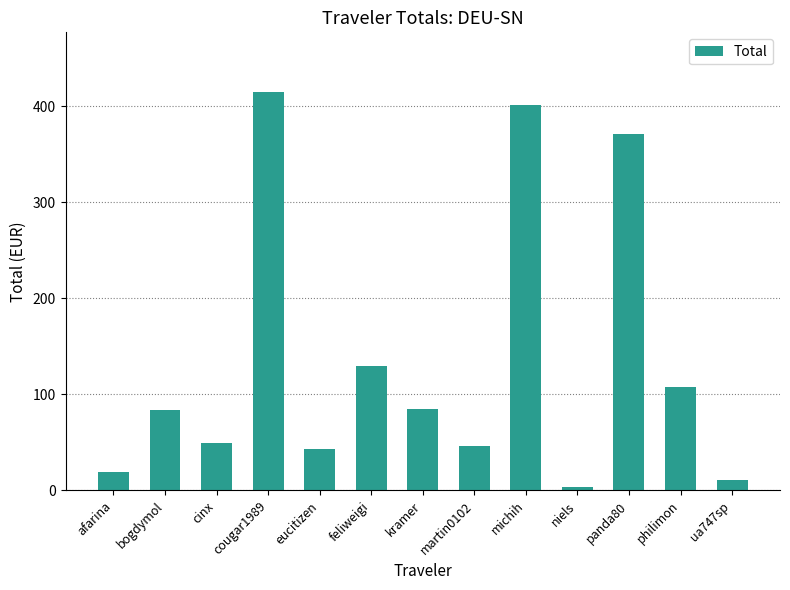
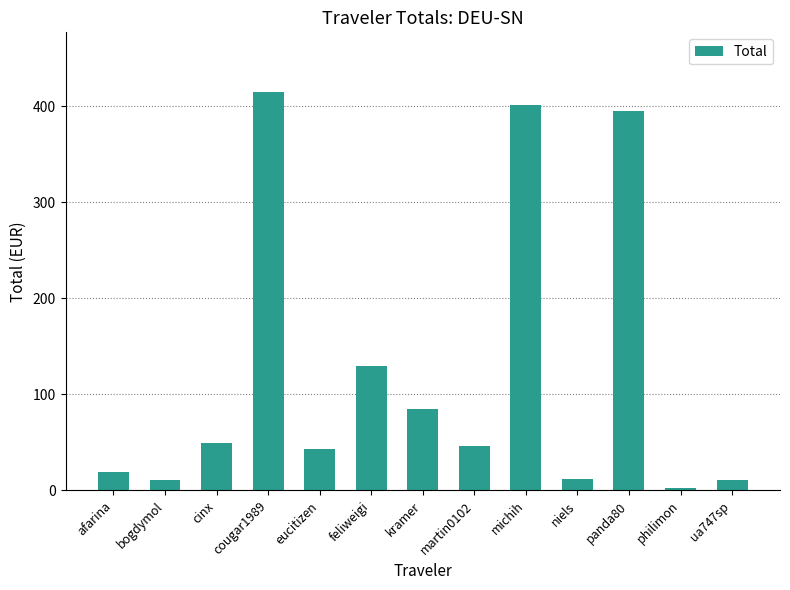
bogdymol: 80 -> 10
niels: 0 -> 10
panda80: 370 -> 390
philimon: 110 -> 0
